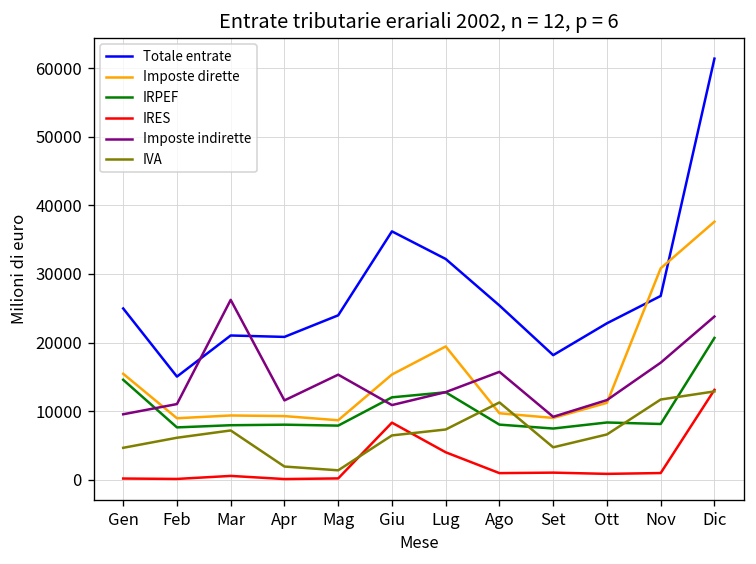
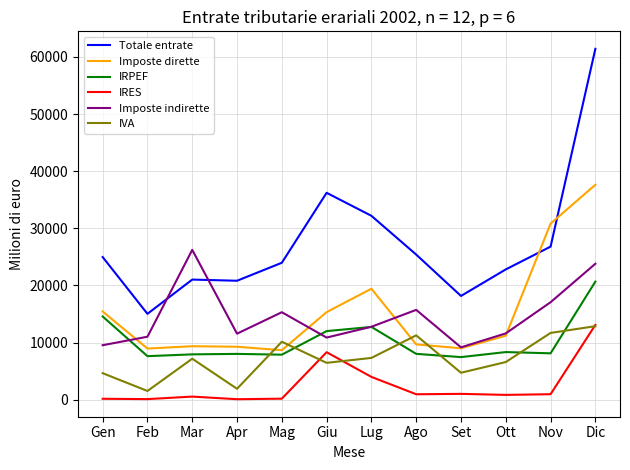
IVA, Feb: 6000 -> 2000
IVA, Mag: 1000 -> 10000
